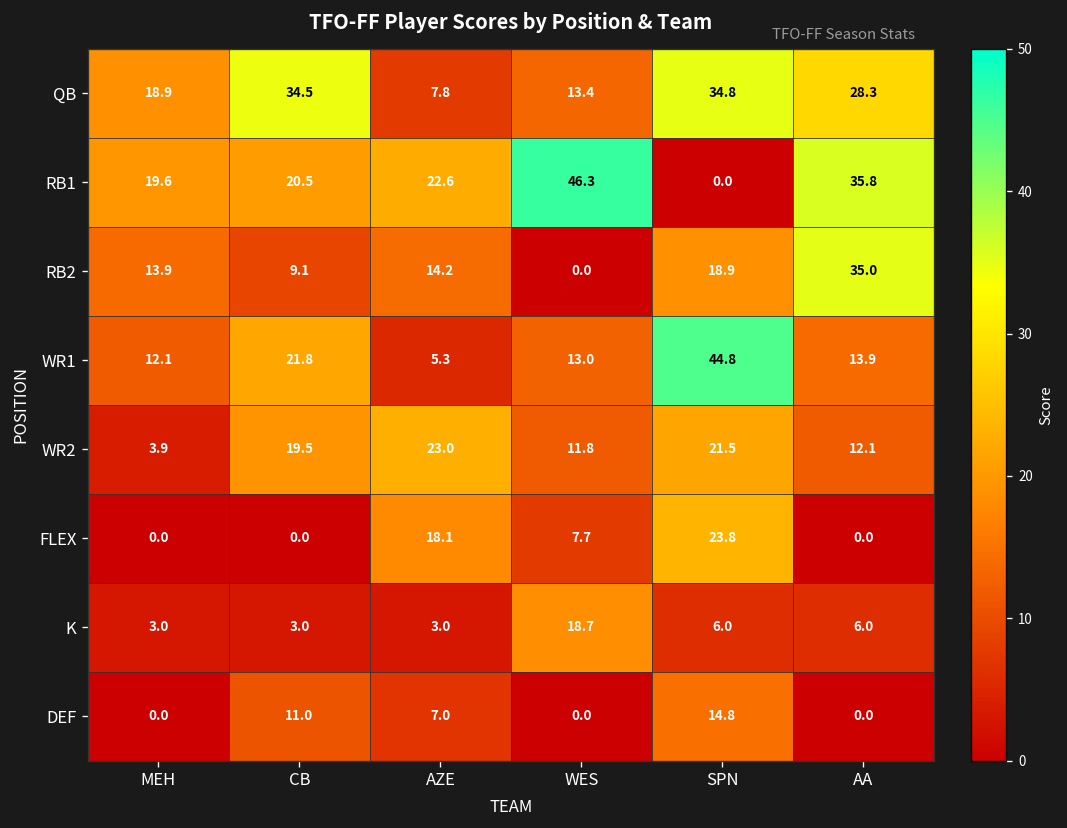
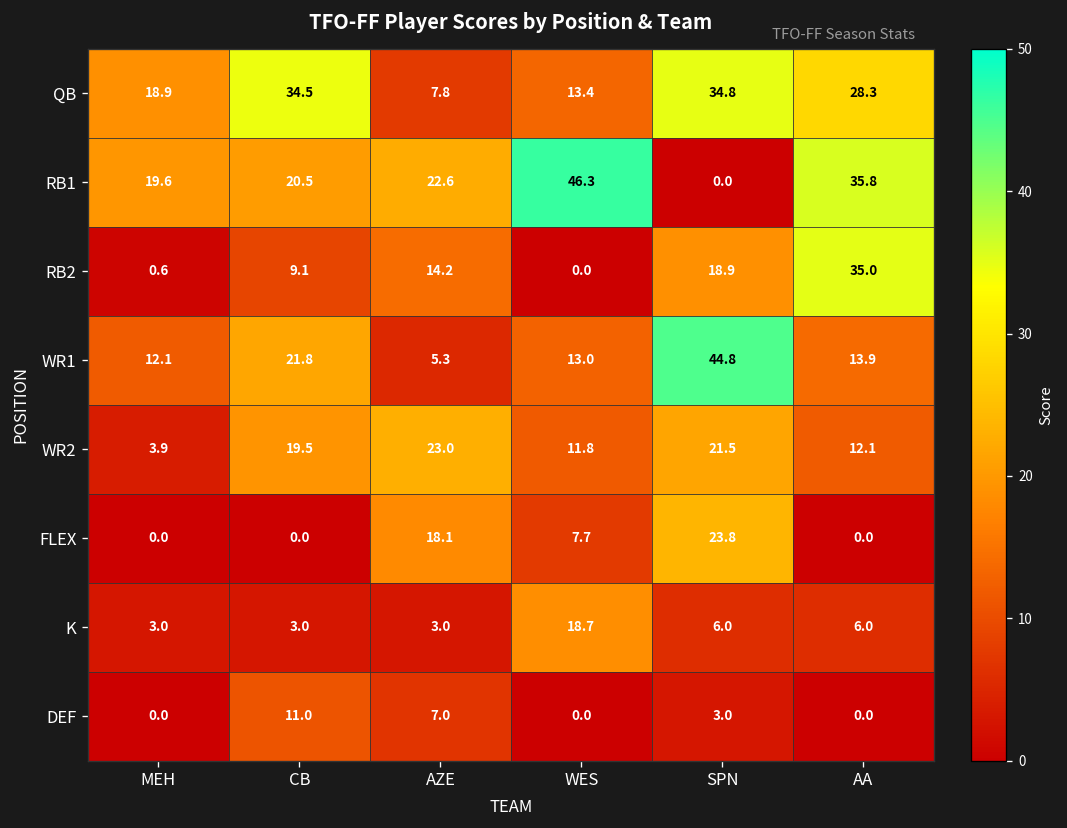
RB2, MEH: 13.9 -> 0.6
DEF, SPN: 14.8 -> 3.0
